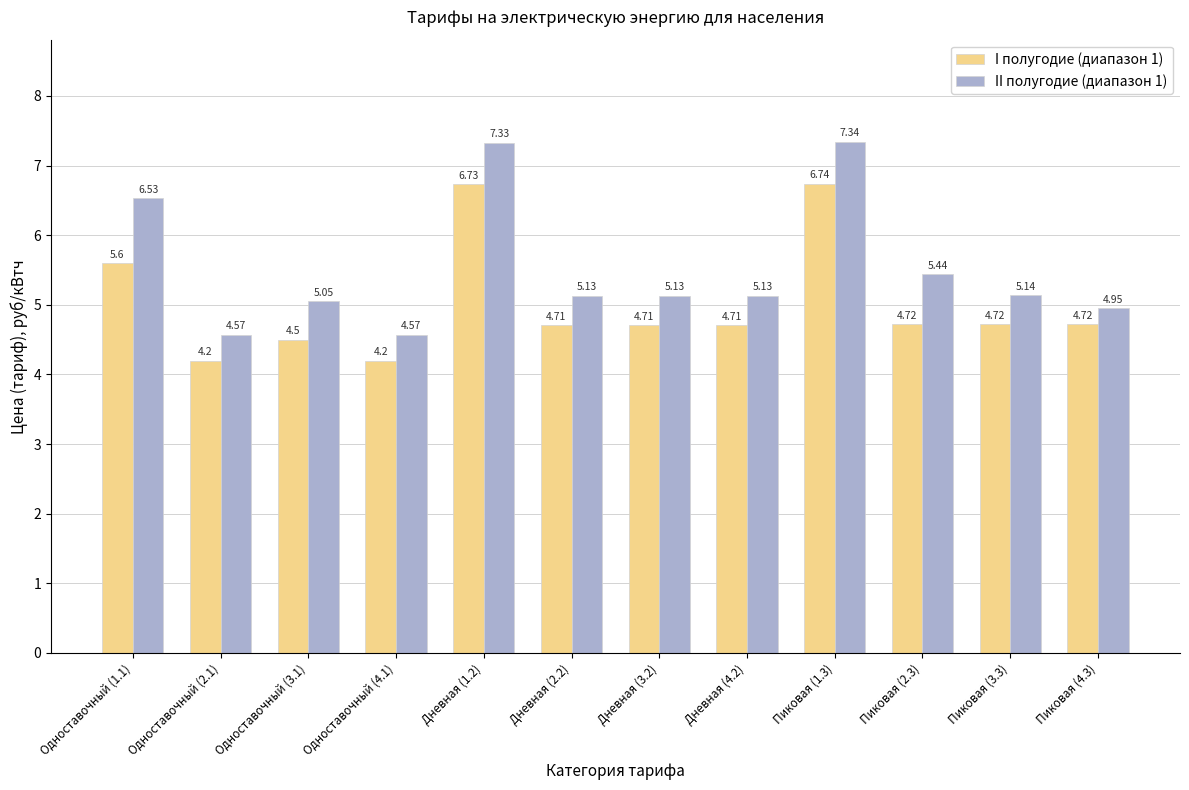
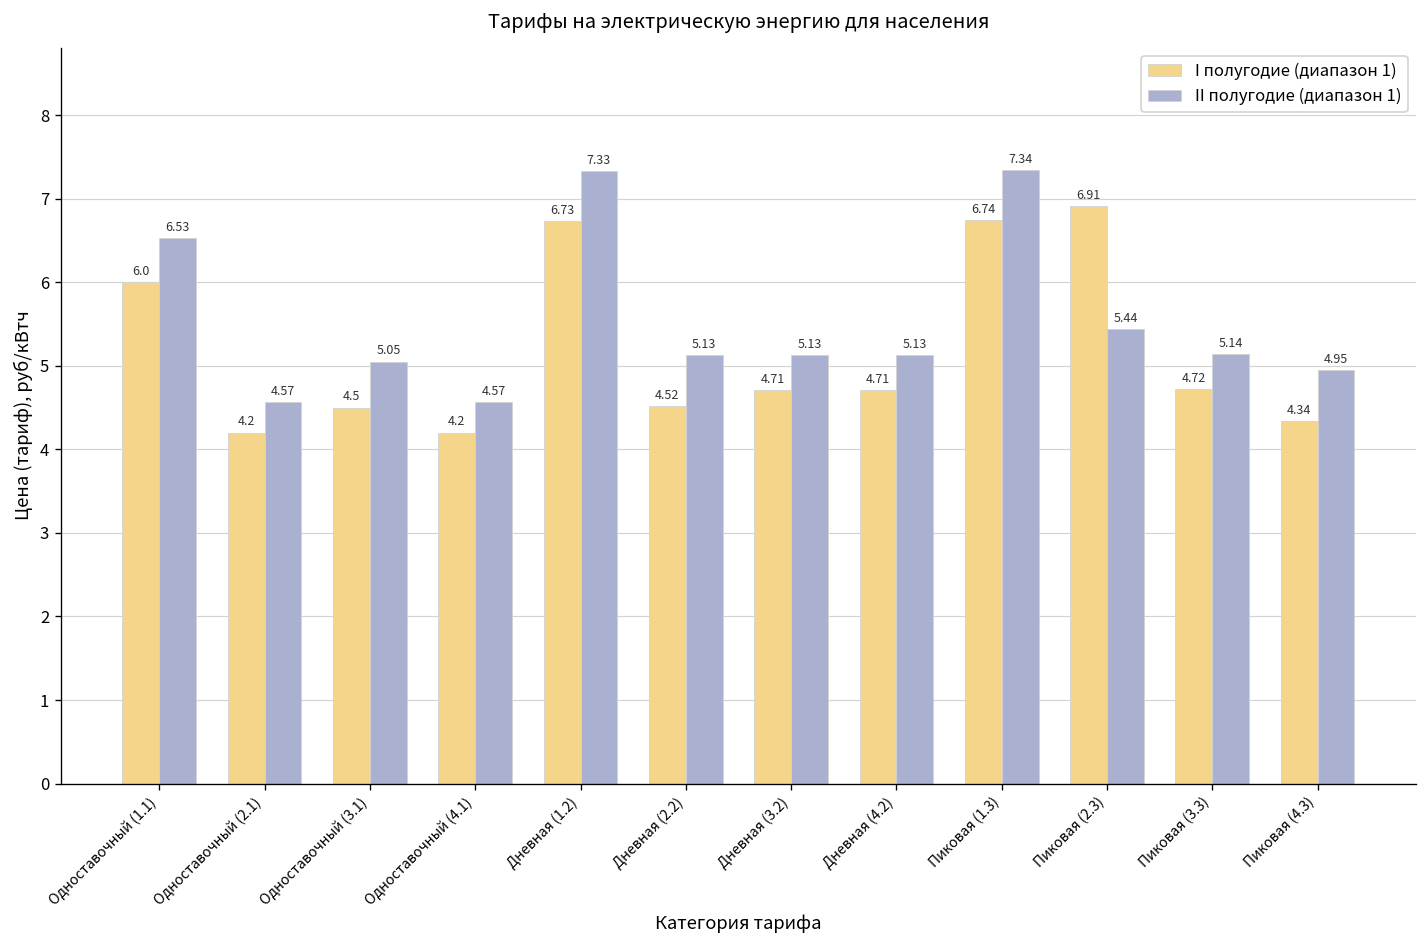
I полугодие (диапазон 1), Одноставочный (1.1): 5.6 -> 6.0
I полугодие (диапазон 1), Дневная (2.2): 4.71 -> 4.52
I полугодие (диапазон 1), Пиковая (2.3): 4.72 -> 6.91
I полугодие (диапазон 1), Пиковая (4.3): 4.72 -> 4.34
